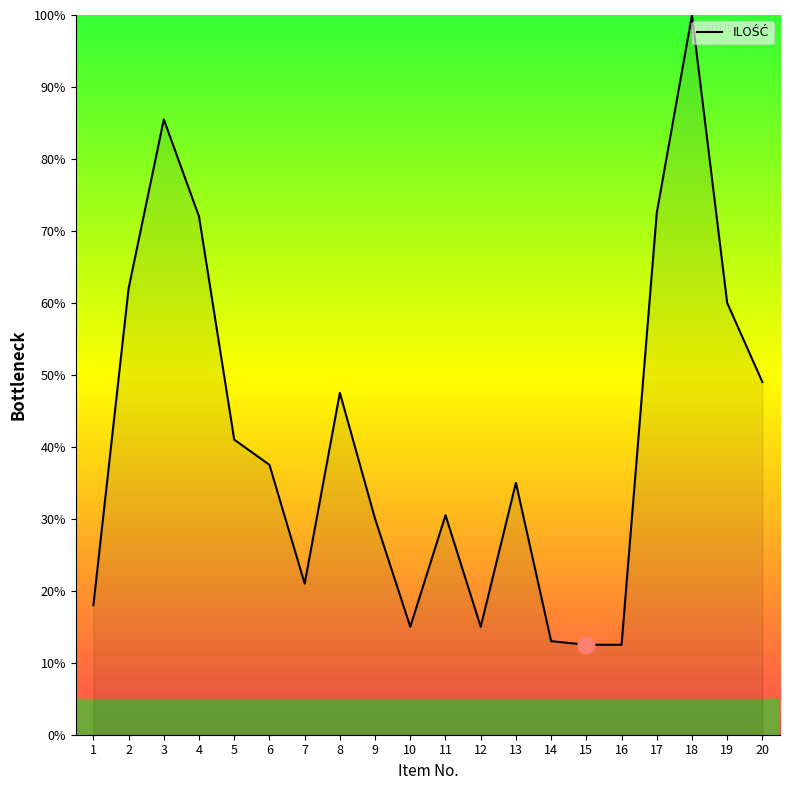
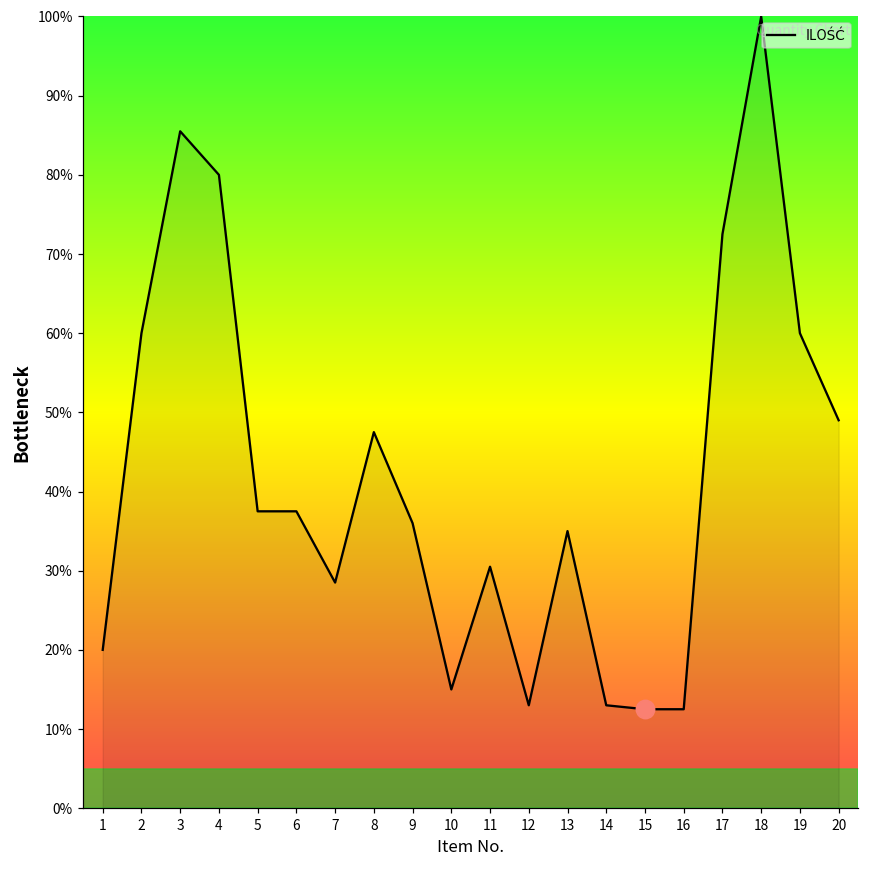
ILOŚĆ, 1: 18% -> 20%
ILOŚĆ, 2: 62% -> 60%
ILOŚĆ, 4: 72% -> 80%
ILOŚĆ, 5: 41% -> 38%
ILOŚĆ, 7: 21% -> 28%
ILOŚĆ, 9: 30% -> 36%
ILOŚĆ, 12: 15% -> 13%
